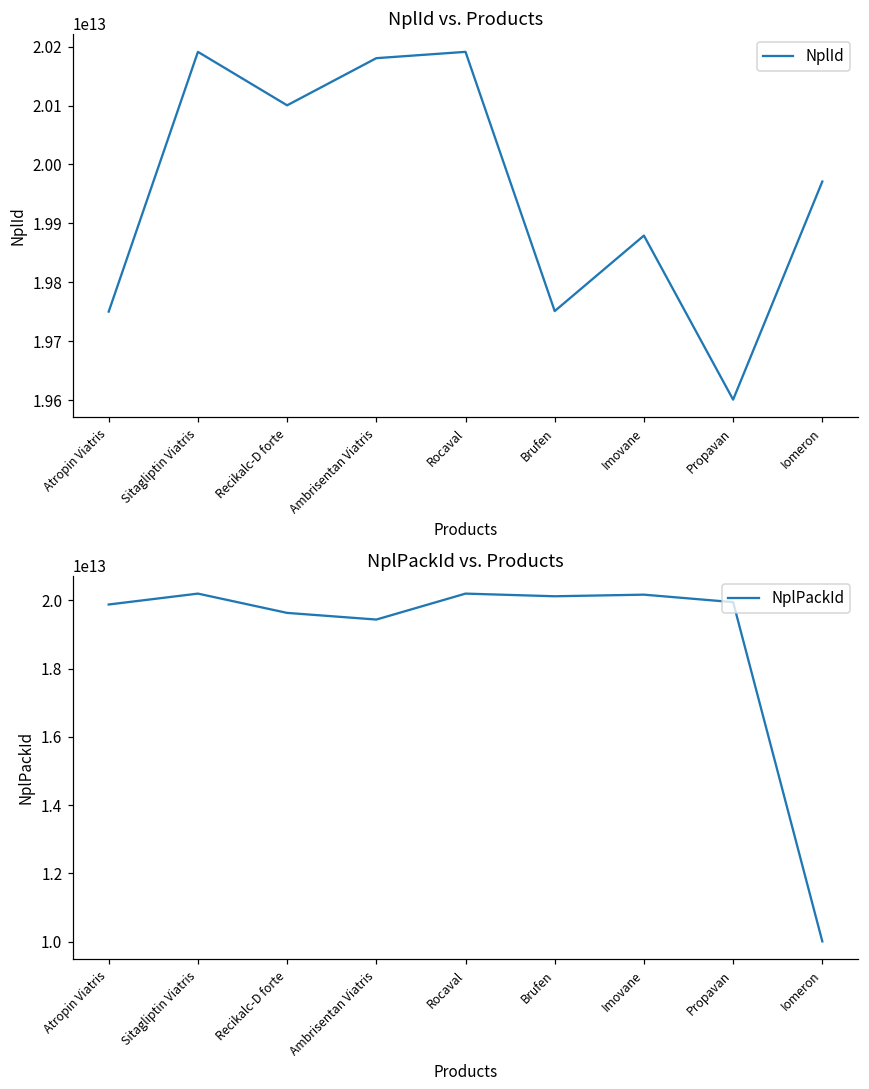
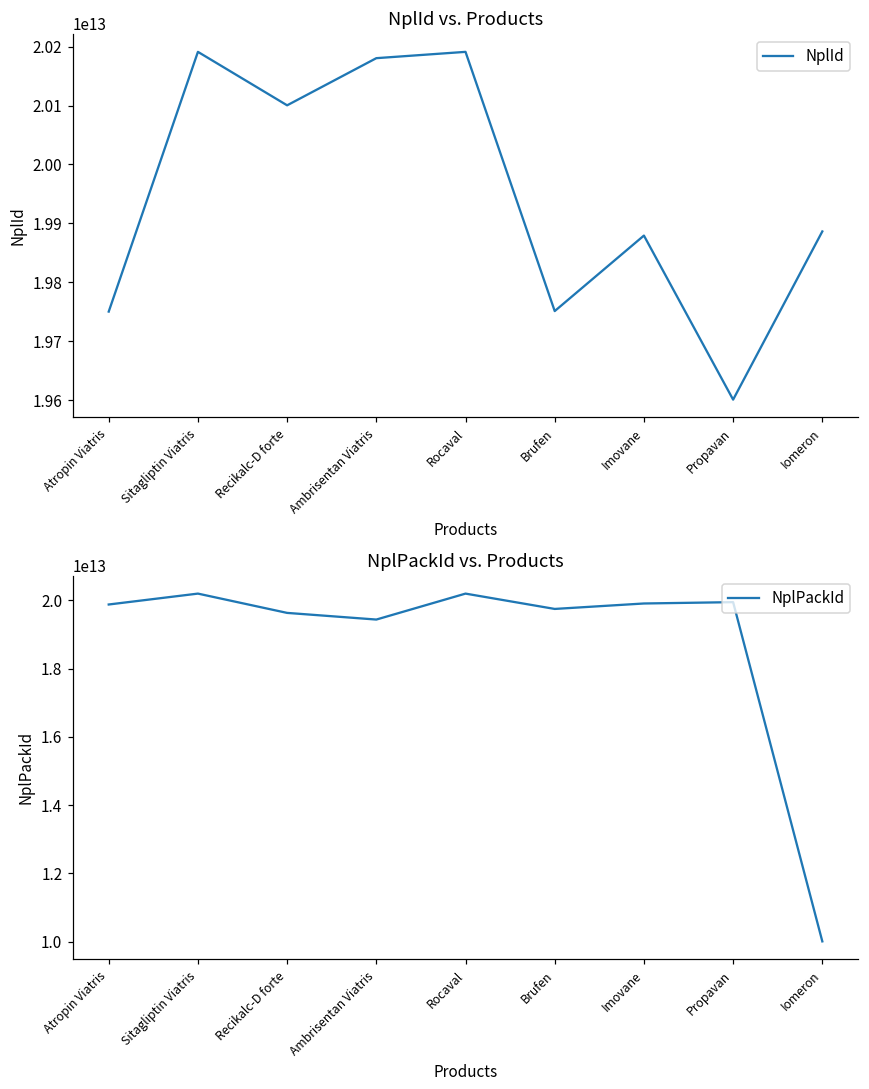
NplId vs. Products, Iomeron: 19970000000000 -> 19890000000000
NplPackId vs. Products, Brufen: 20100000000000 -> 19800000000000
NplPackId vs. Products, Imovane: 20200000000000 -> 19900000000000
